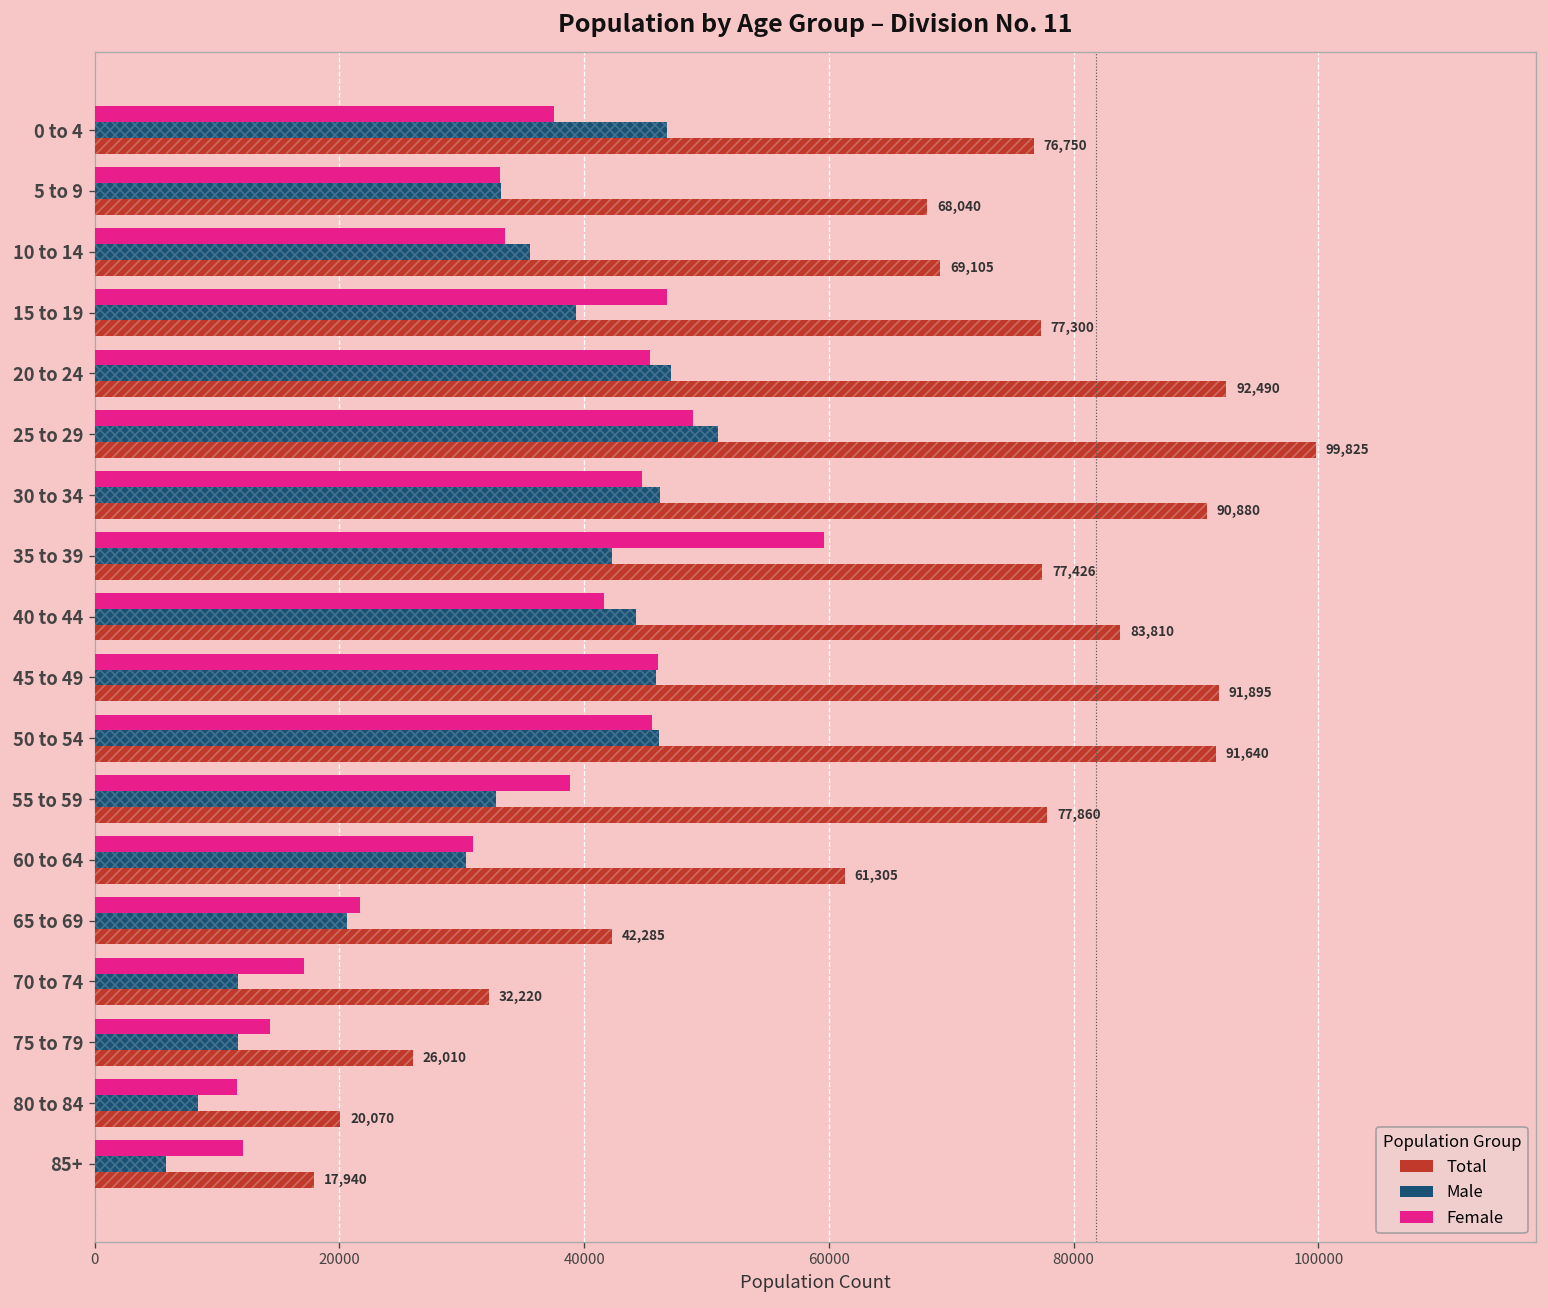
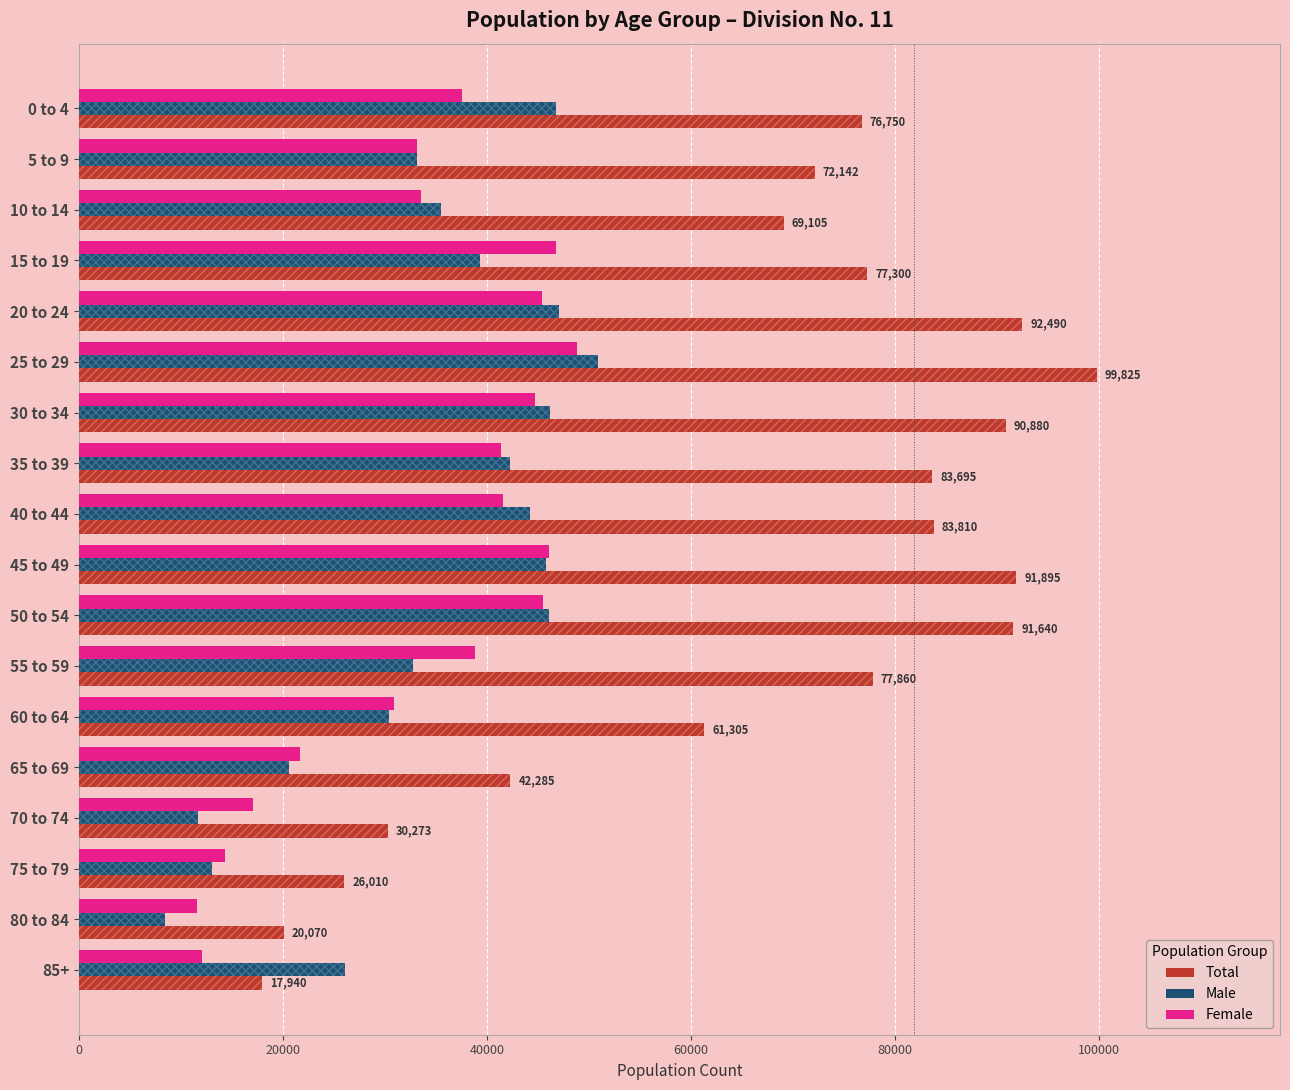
Total, 5 to 9: 68,040 -> 72,142
Female, 35 to 39: 59600 -> 41400
Total, 35 to 39: 77,426 -> 83,695
Total, 70 to 74: 32,220 -> 30,273
Male, 75 to 79: 11700 -> 13100
Male, 85+: 5800 -> 26100
